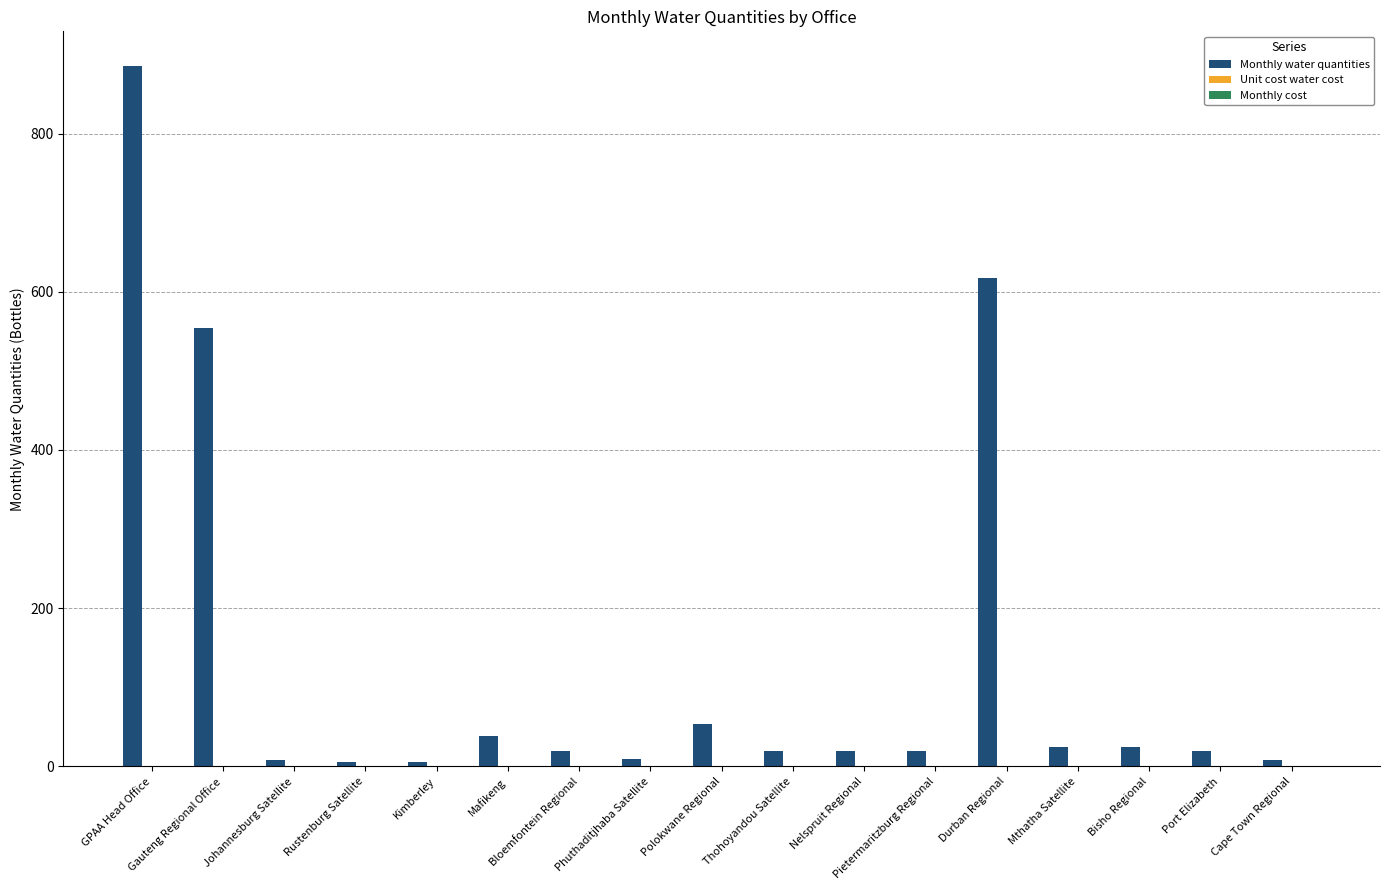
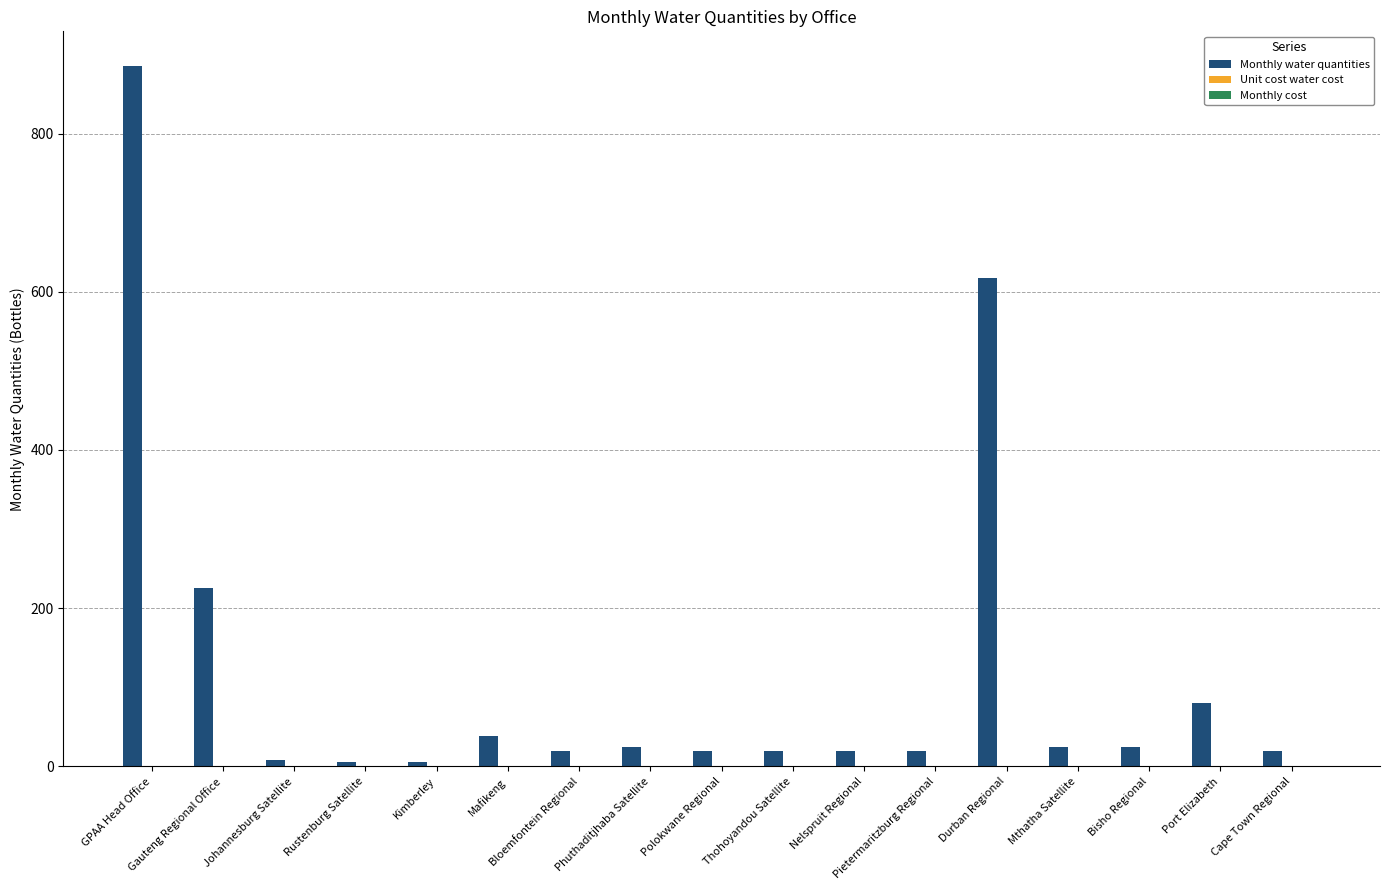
Monthly water quantities, Gauteng Regional Office: 550 -> 230
Monthly water quantities, Phuthaditjhaba Satellite: 10 -> 30
Monthly water quantities, Polokwane Regional: 50 -> 20
Monthly water quantities, Port Elizabeth: 20 -> 80
Monthly water quantities, Cape Town Regional: 10 -> 20
